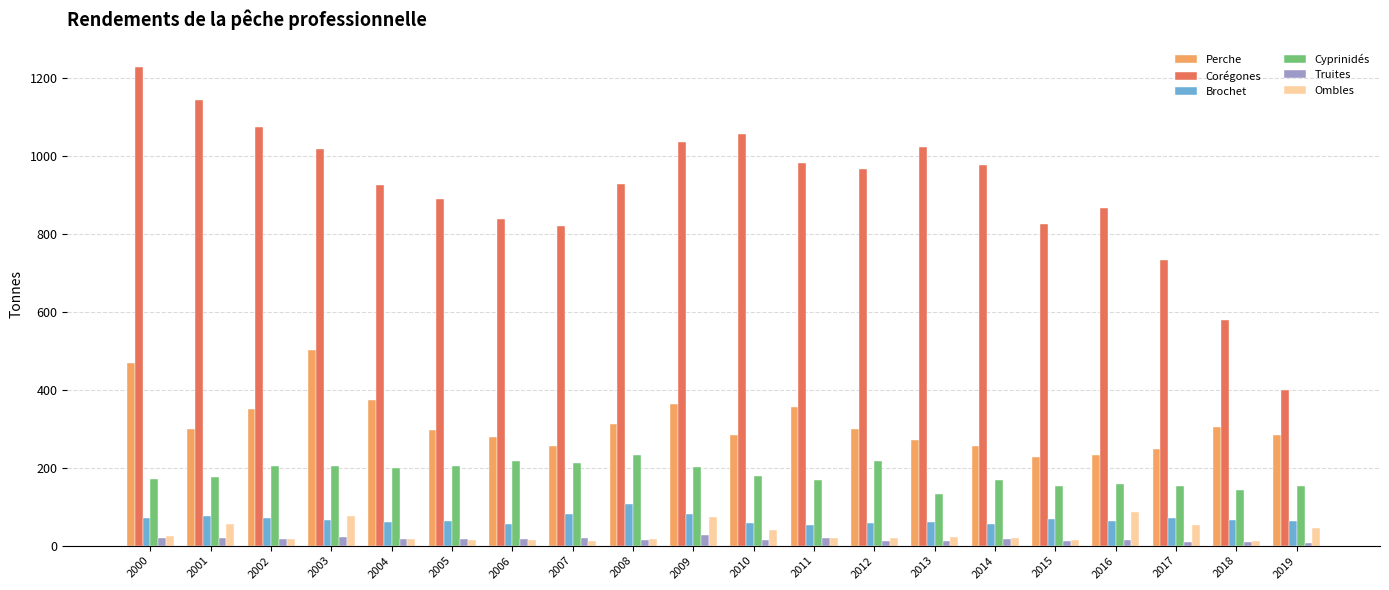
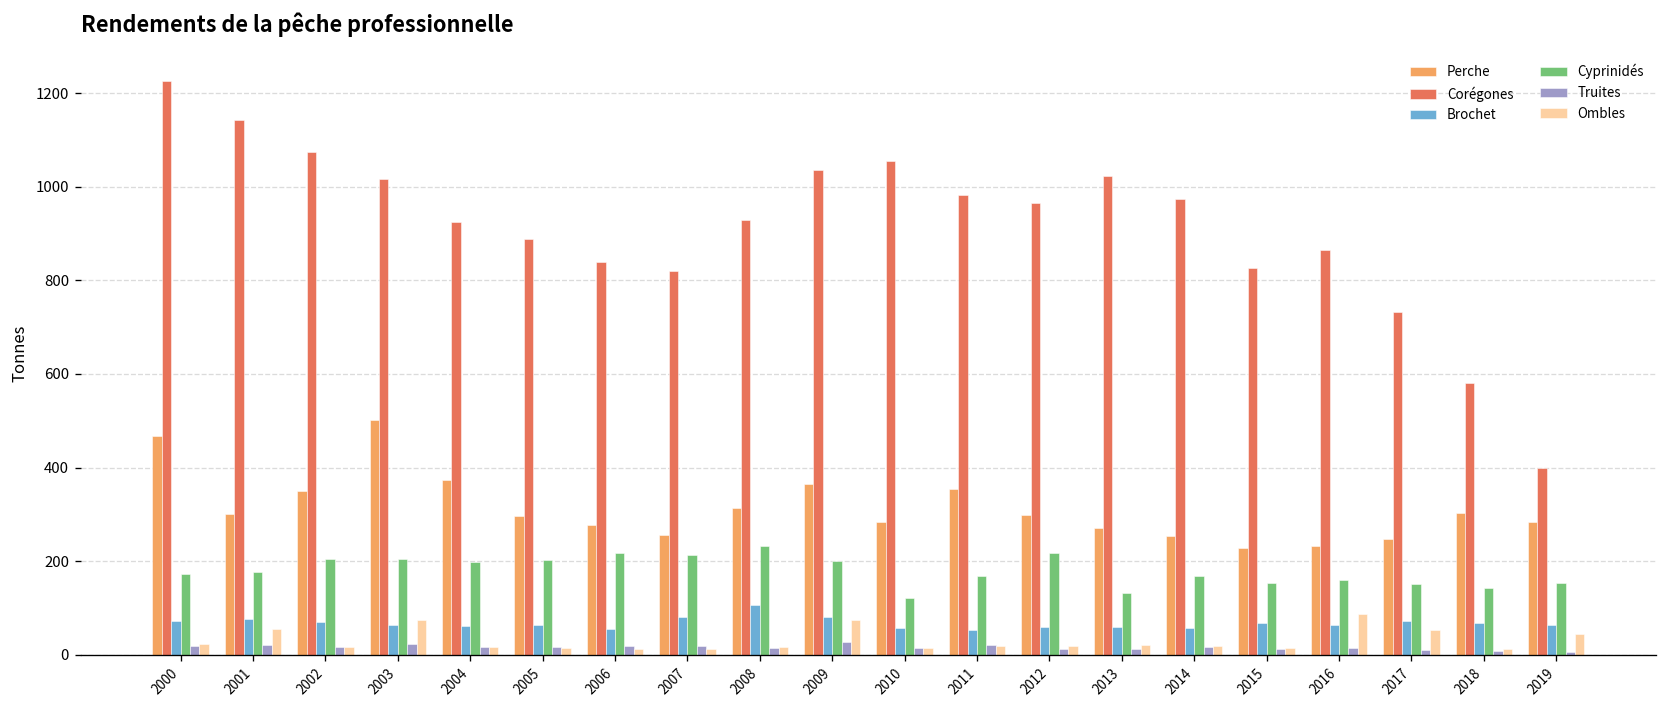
Cyprinidés, 2010: 180 -> 120
Ombles, 2010: 40 -> 10
